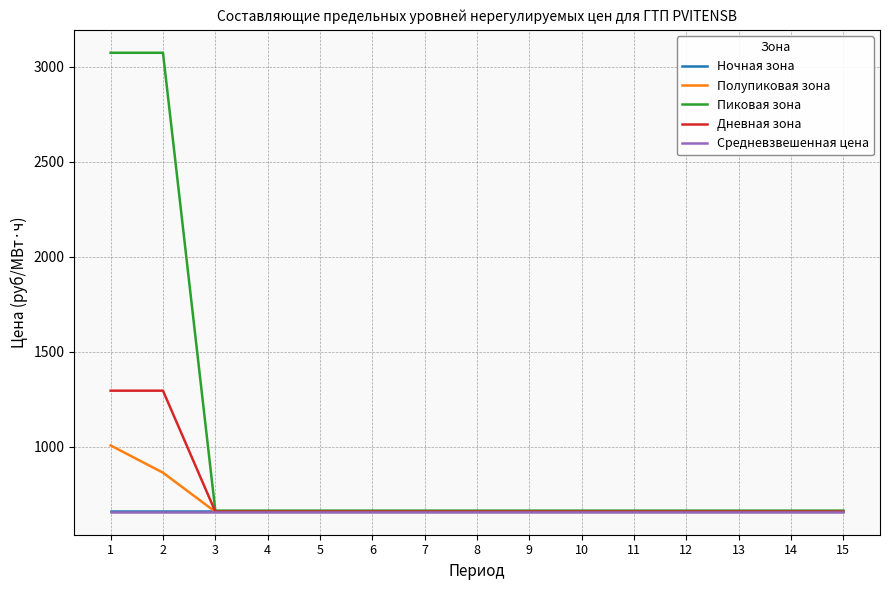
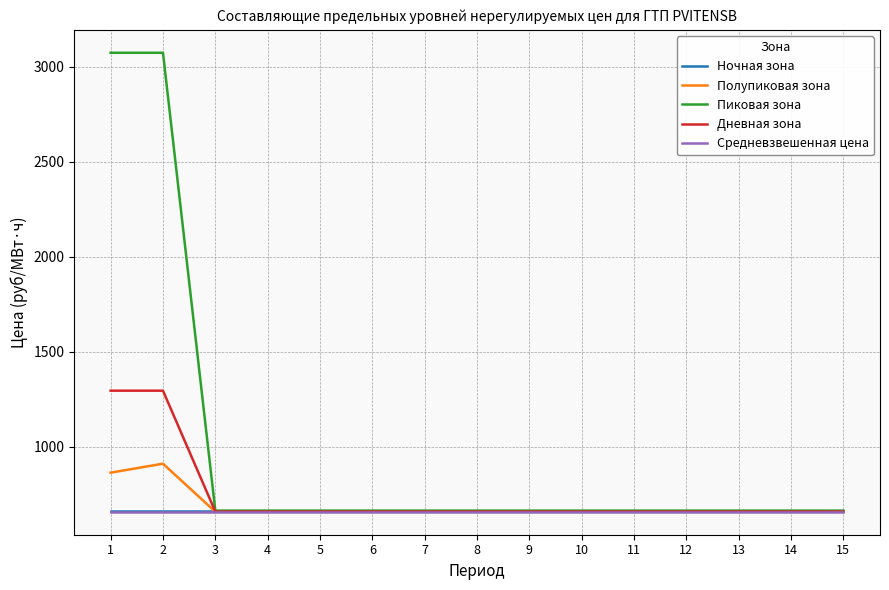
Полупиковая зона, 1: 1010 -> 860
Полупиковая зона, 2: 860 -> 910
